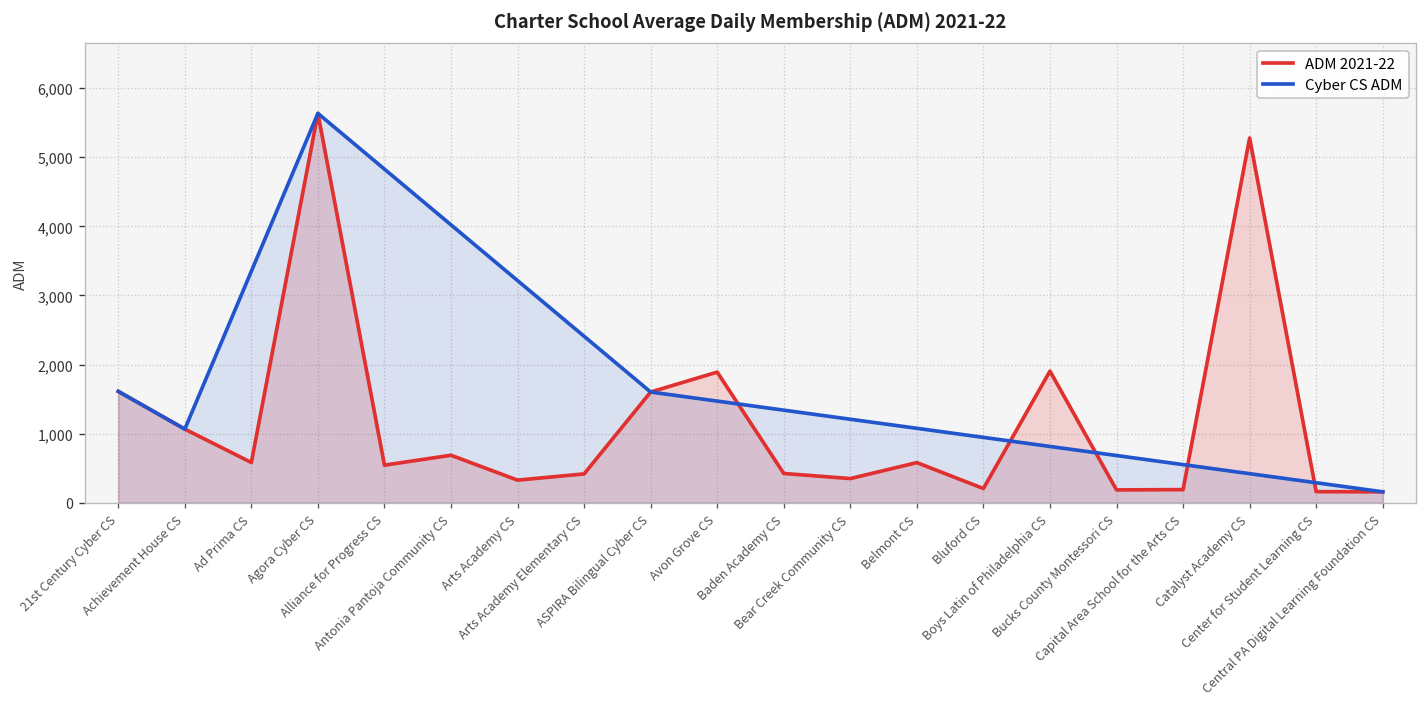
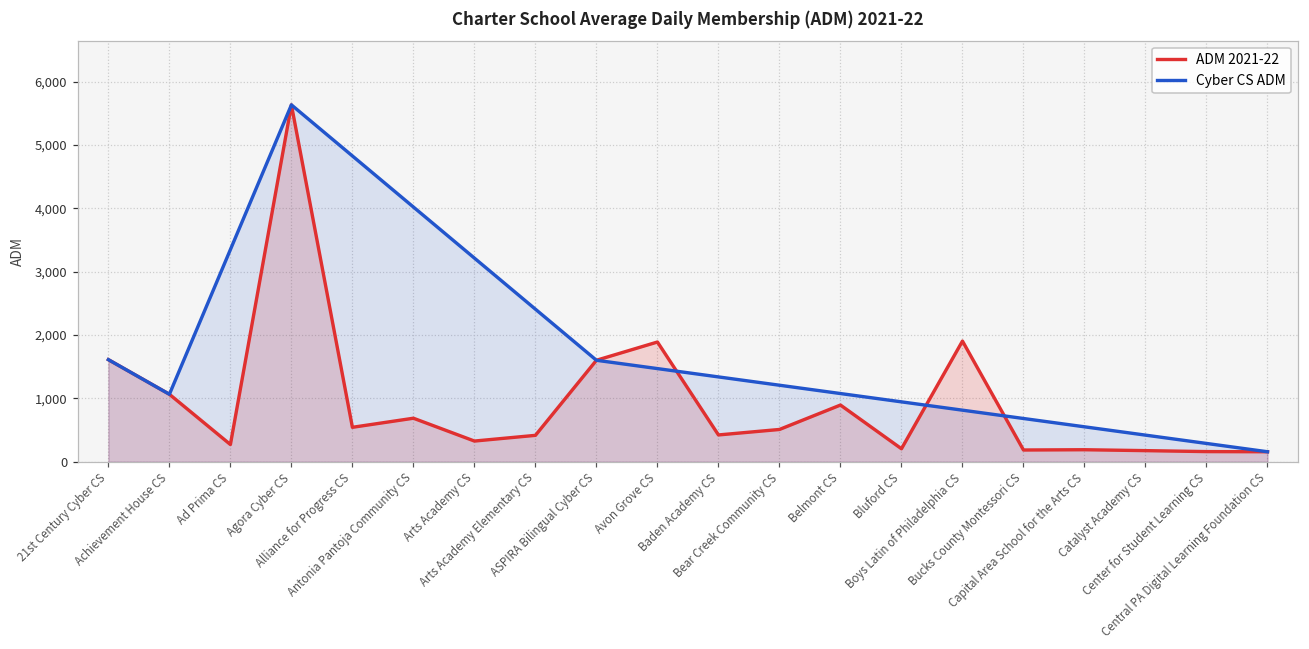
ADM 2021-22, Ad Prima CS: 600 -> 300
ADM 2021-22, Bear Creek Community CS: 300 -> 500
ADM 2021-22, Belmont CS: 600 -> 900
ADM 2021-22, Catalyst Academy CS: 5,300 -> 200
